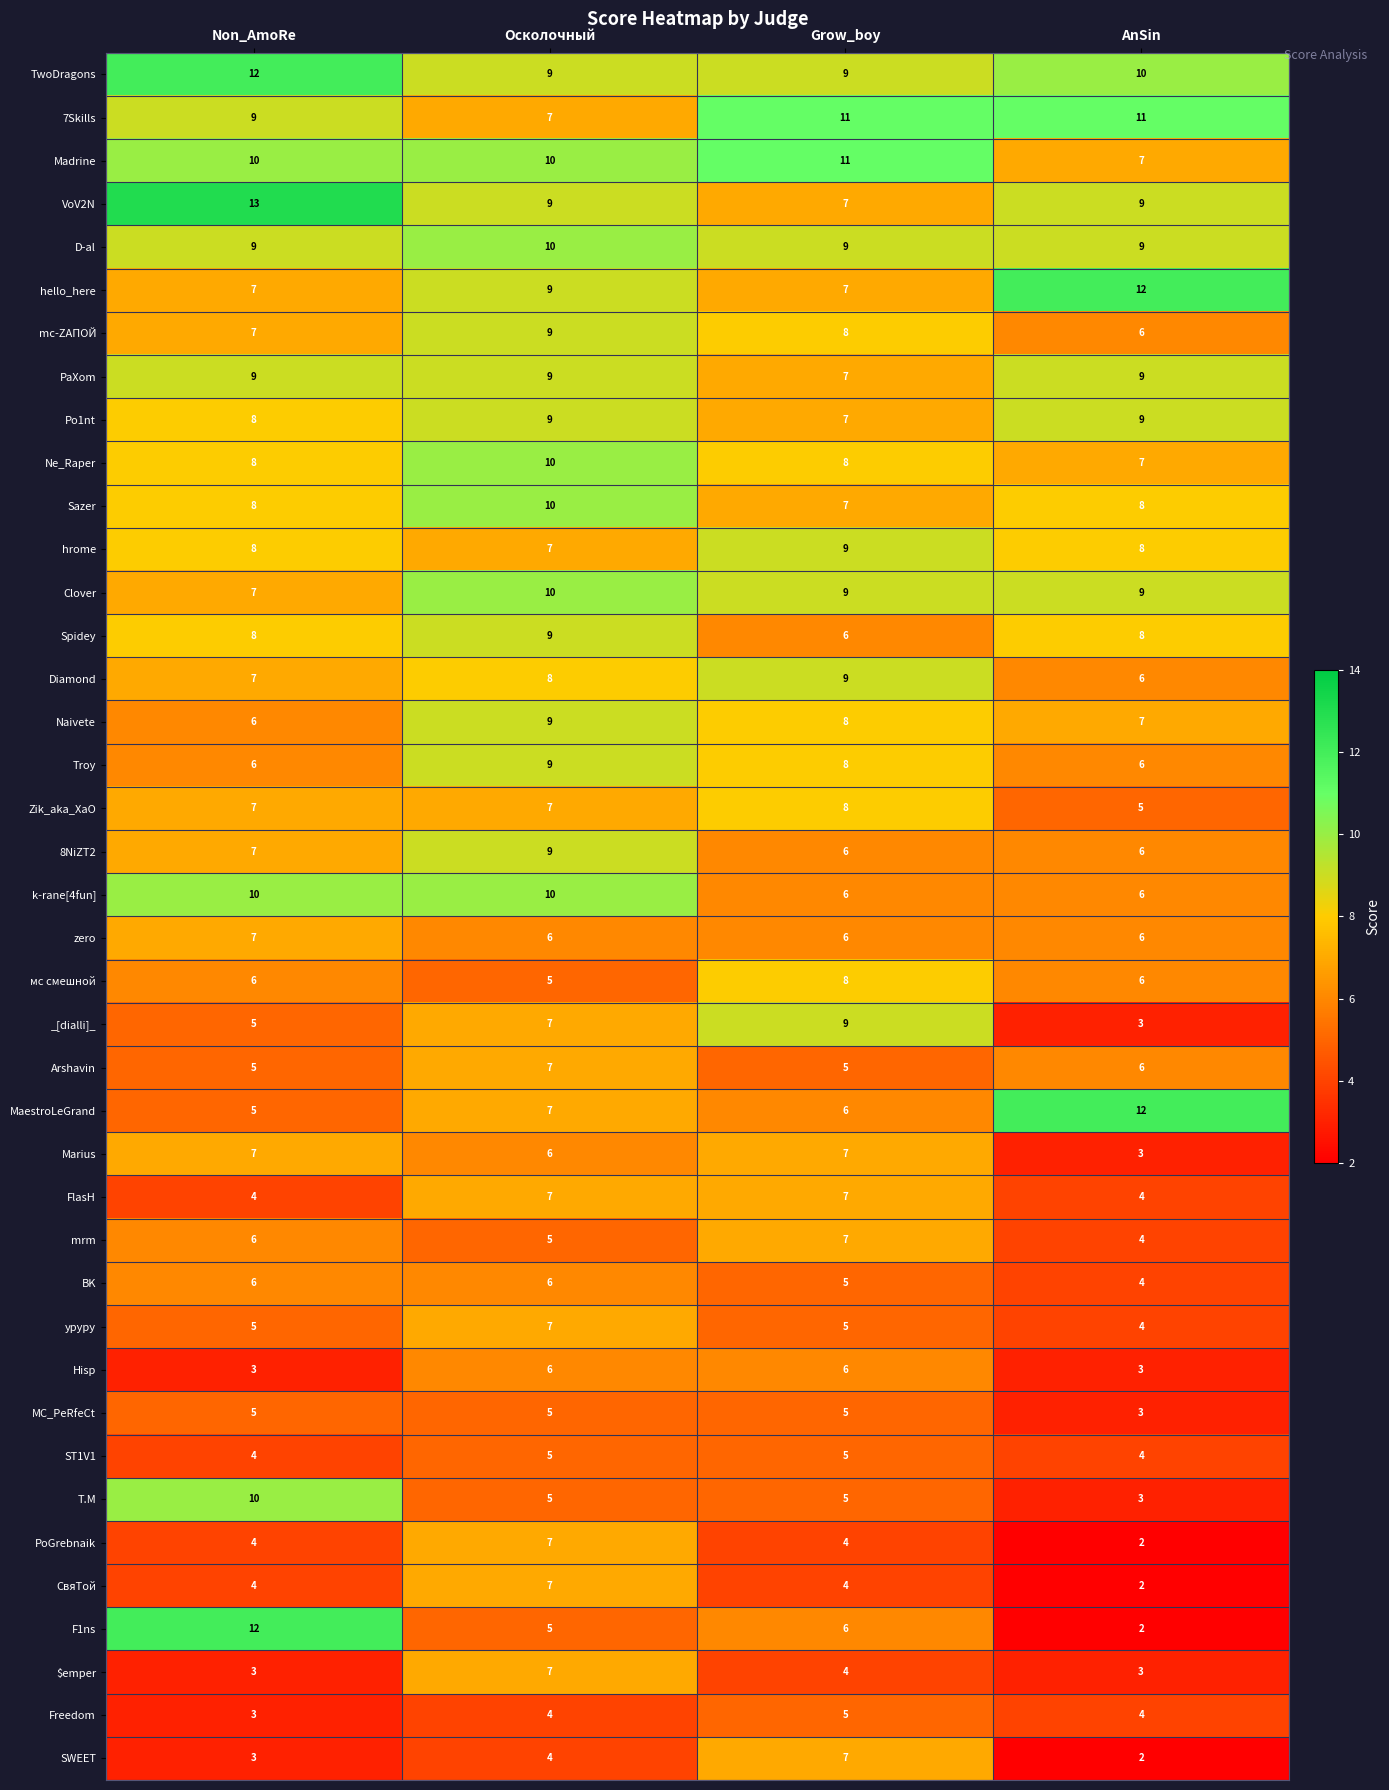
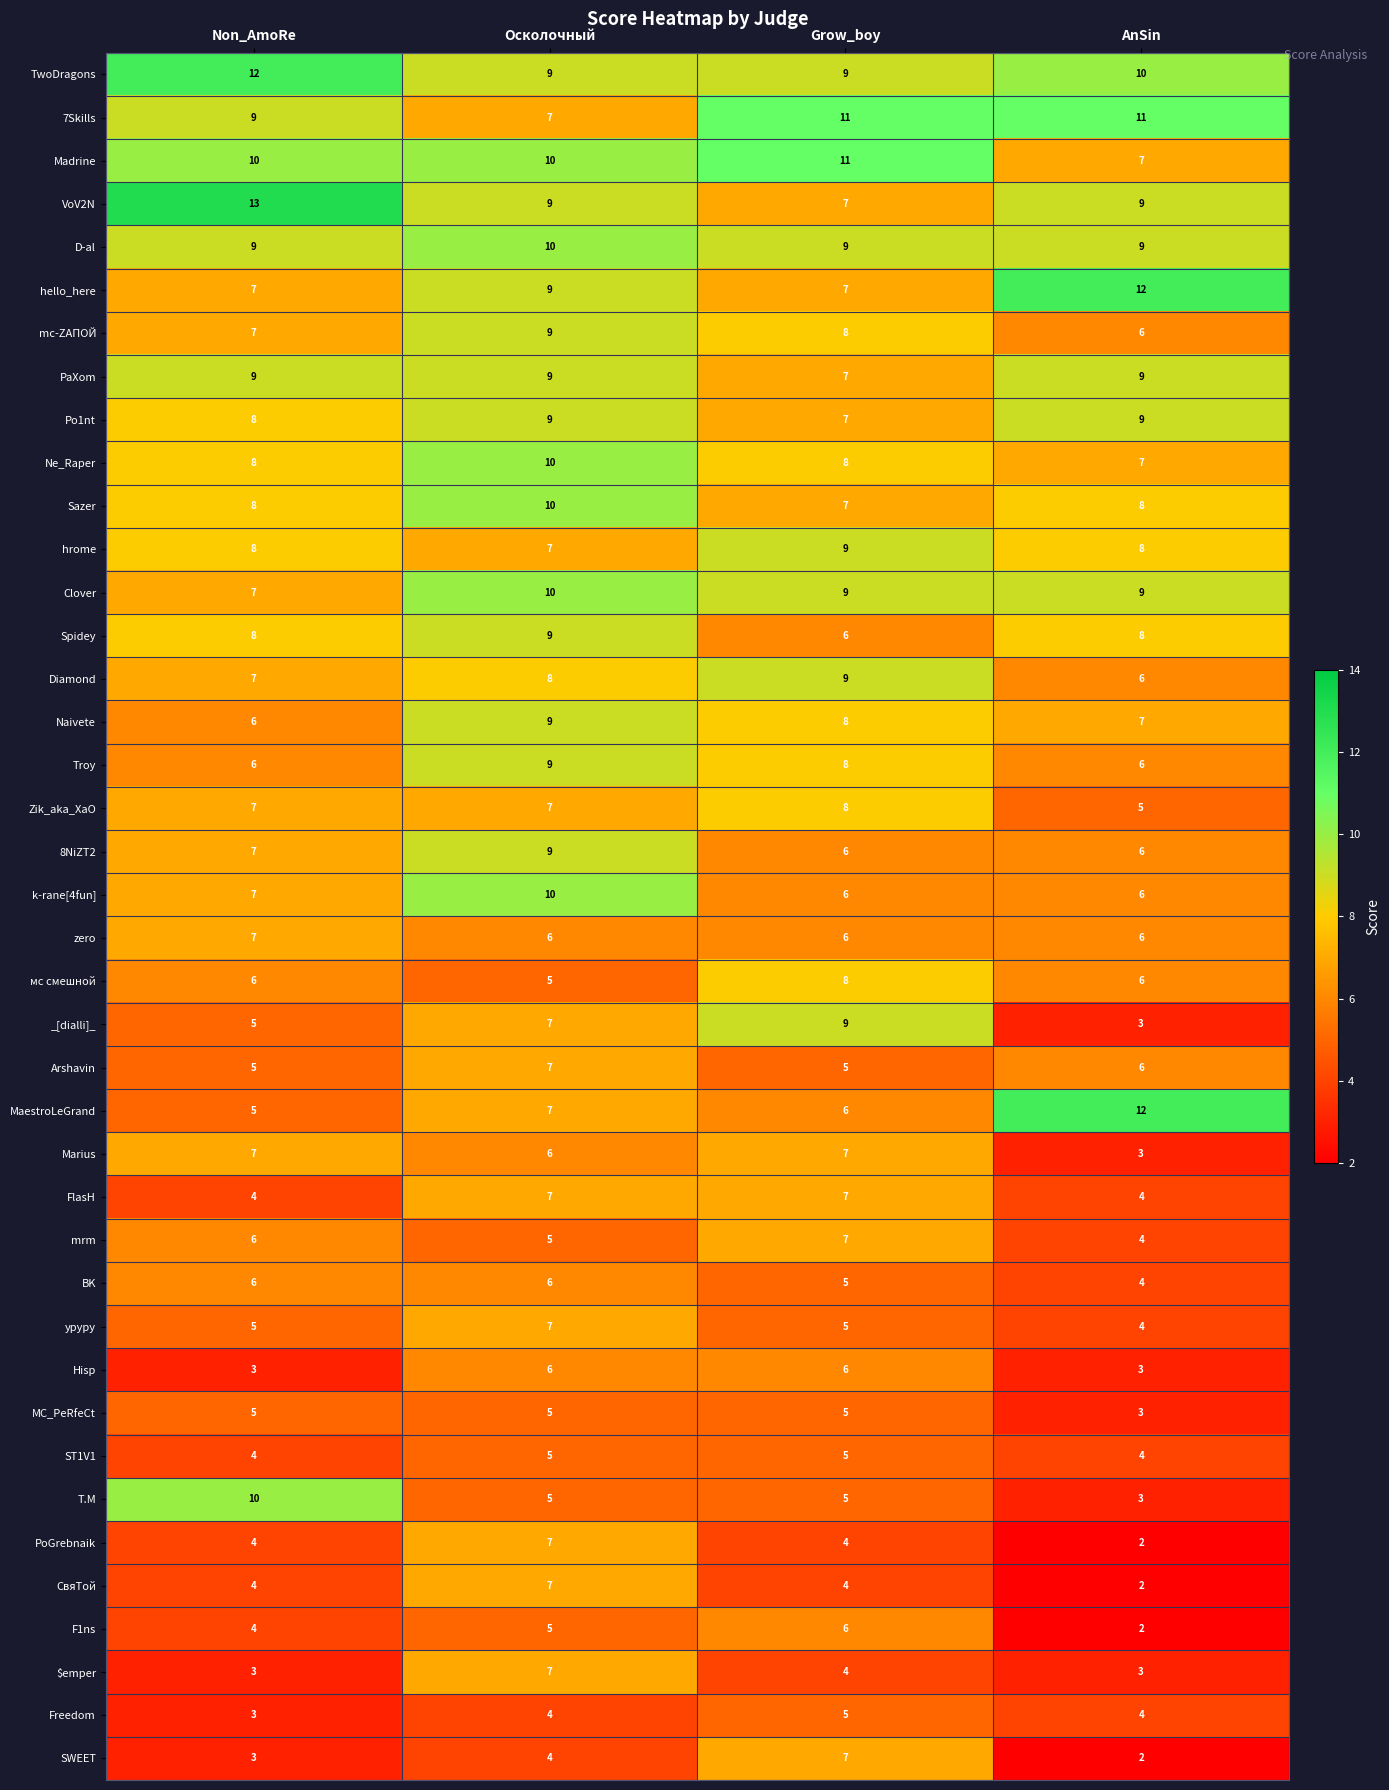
k-rane[4fun], Non_AmoRe: 10 -> 7
F1ns, Non_AmoRe: 12 -> 4
